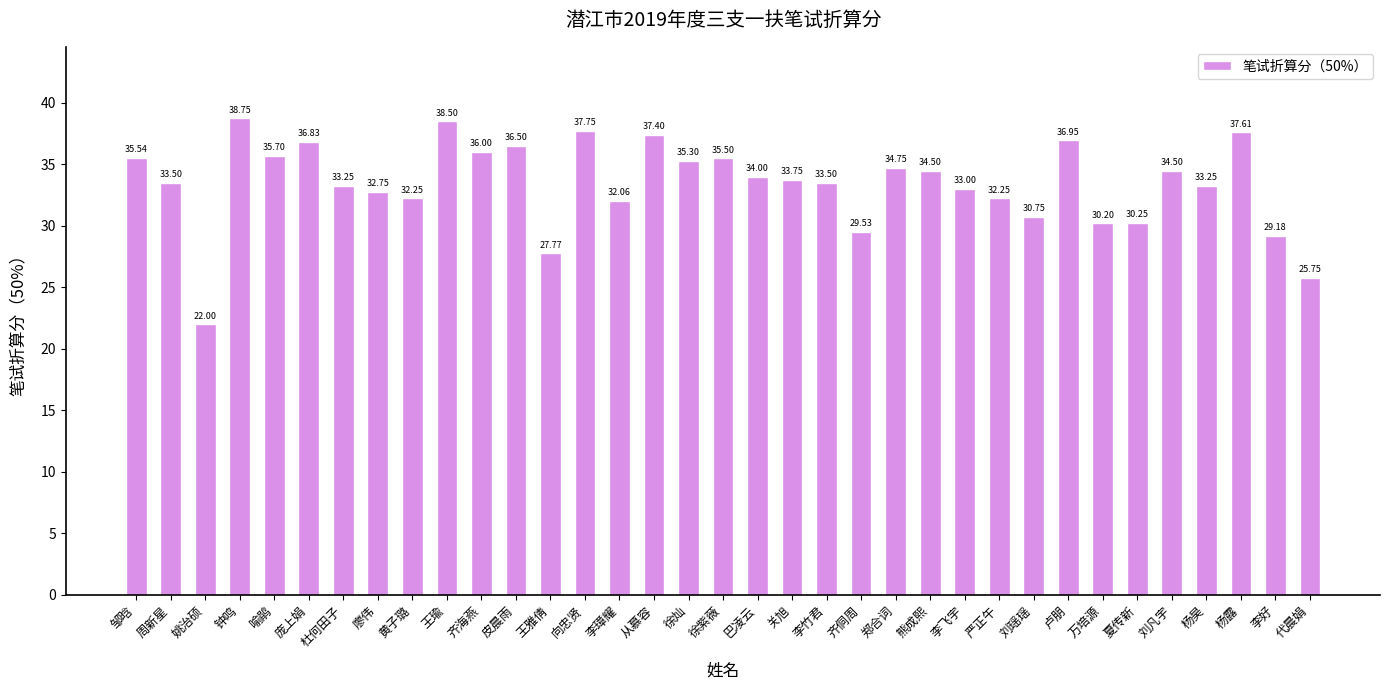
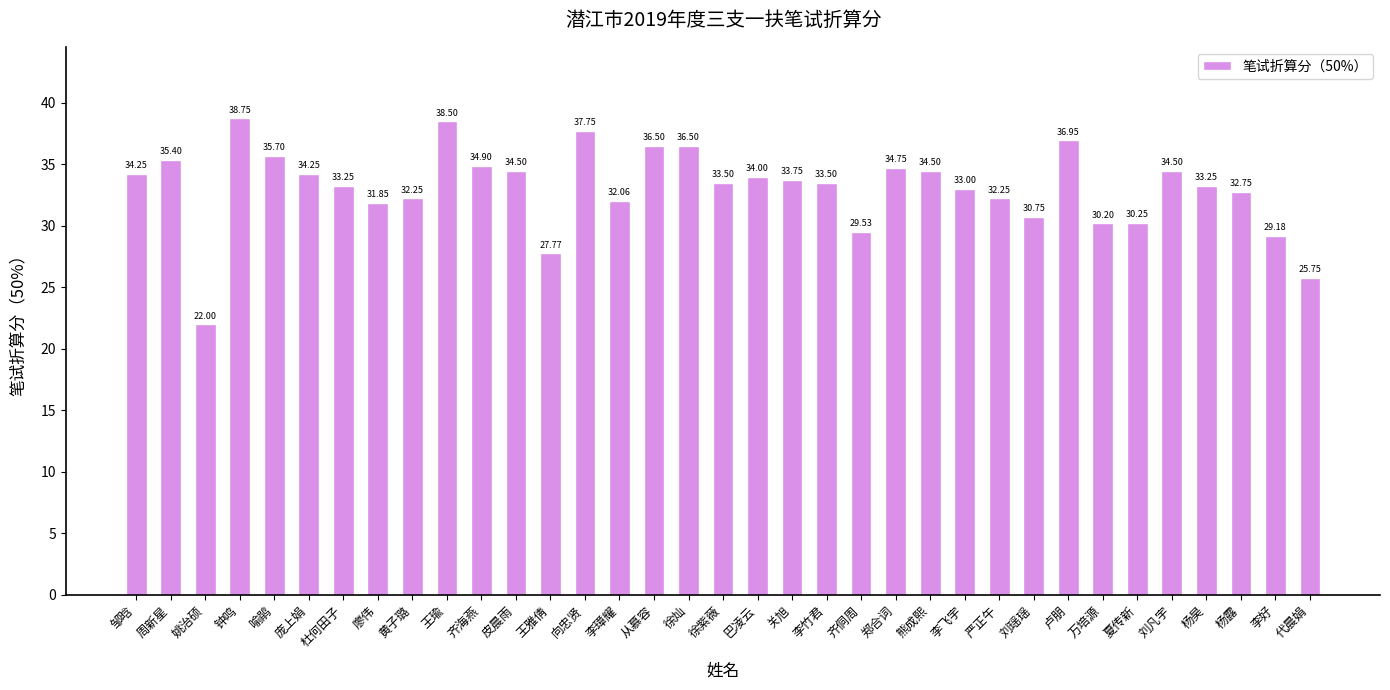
邹晗: 35.54 -> 34.25
周新星: 33.50 -> 35.40
庞上娟: 36.83 -> 34.25
廖伟: 32.75 -> 31.85
齐海燕: 36.00 -> 34.90
皮晨雨: 36.50 -> 34.50
从慕容: 37.40 -> 36.50
徐灿: 35.30 -> 36.50
徐紫薇: 35.50 -> 33.50
杨露: 37.61 -> 32.75
